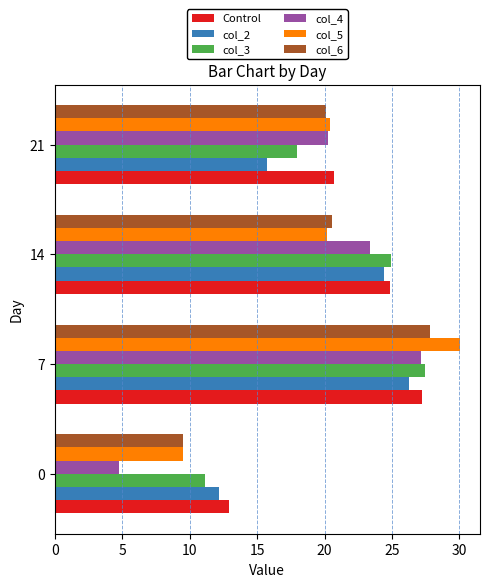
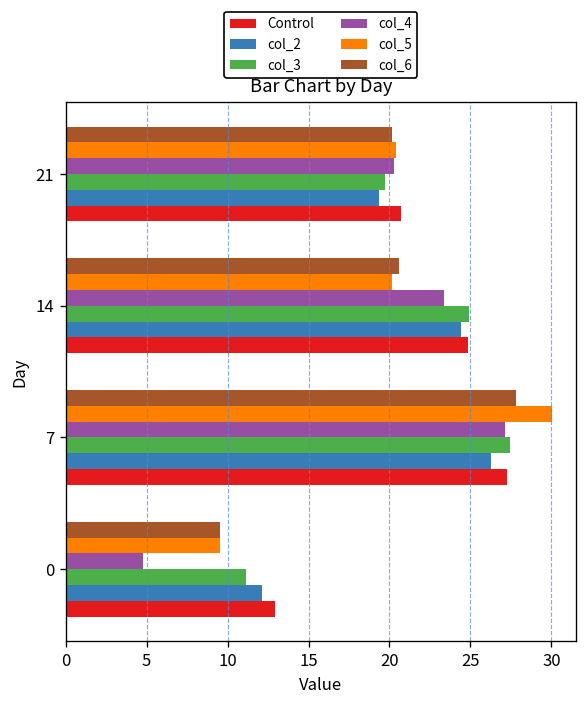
col_3, 21: 17.9 -> 19.7
col_2, 21: 15.8 -> 19.4
